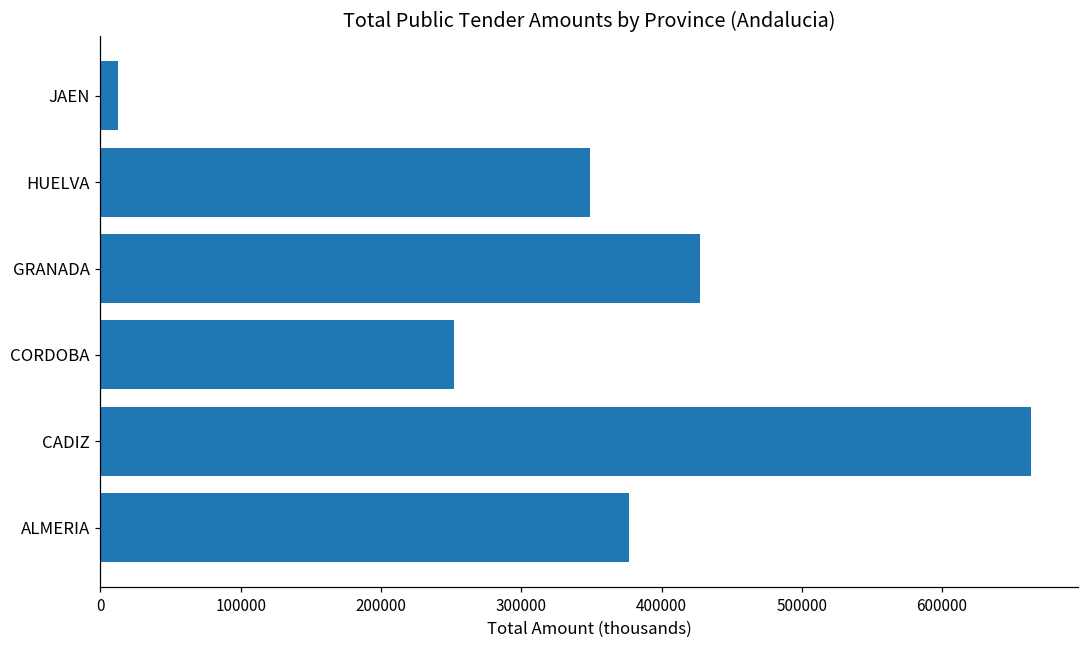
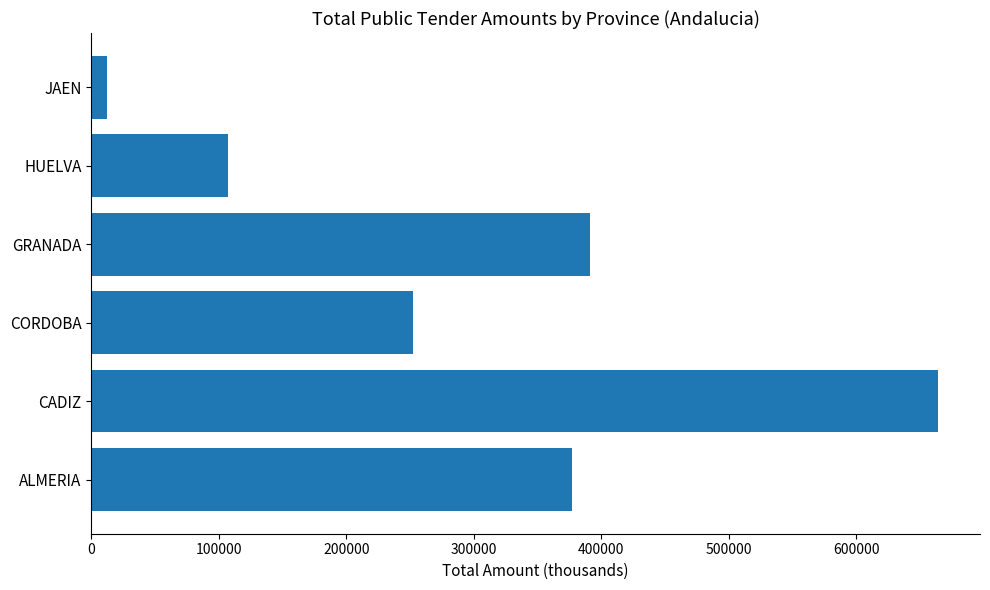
HUELVA: 349000 -> 108000
GRANADA: 428000 -> 391000
